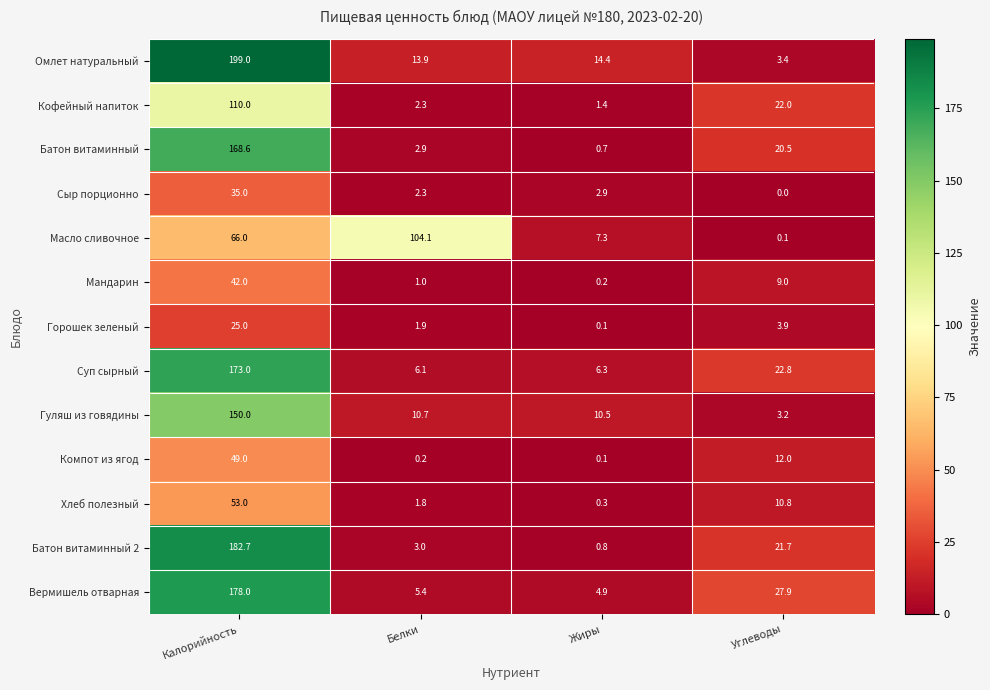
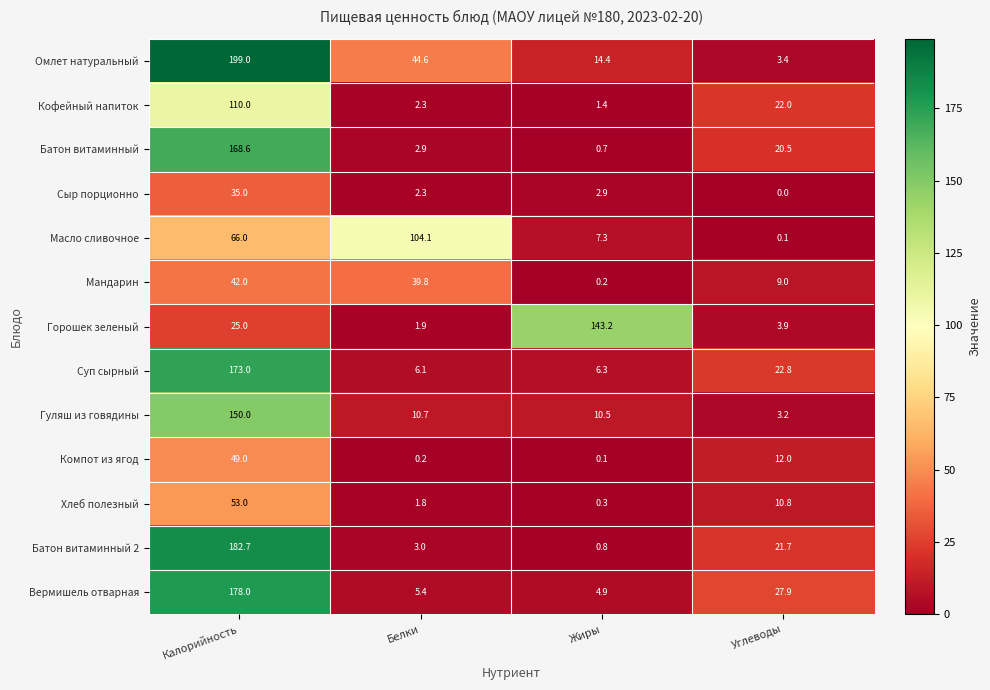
Омлет натуральный, Белки: 13.9 -> 44.6
Мандарин, Белки: 1.0 -> 39.8
Горошек зеленый, Жиры: 0.1 -> 143.2
